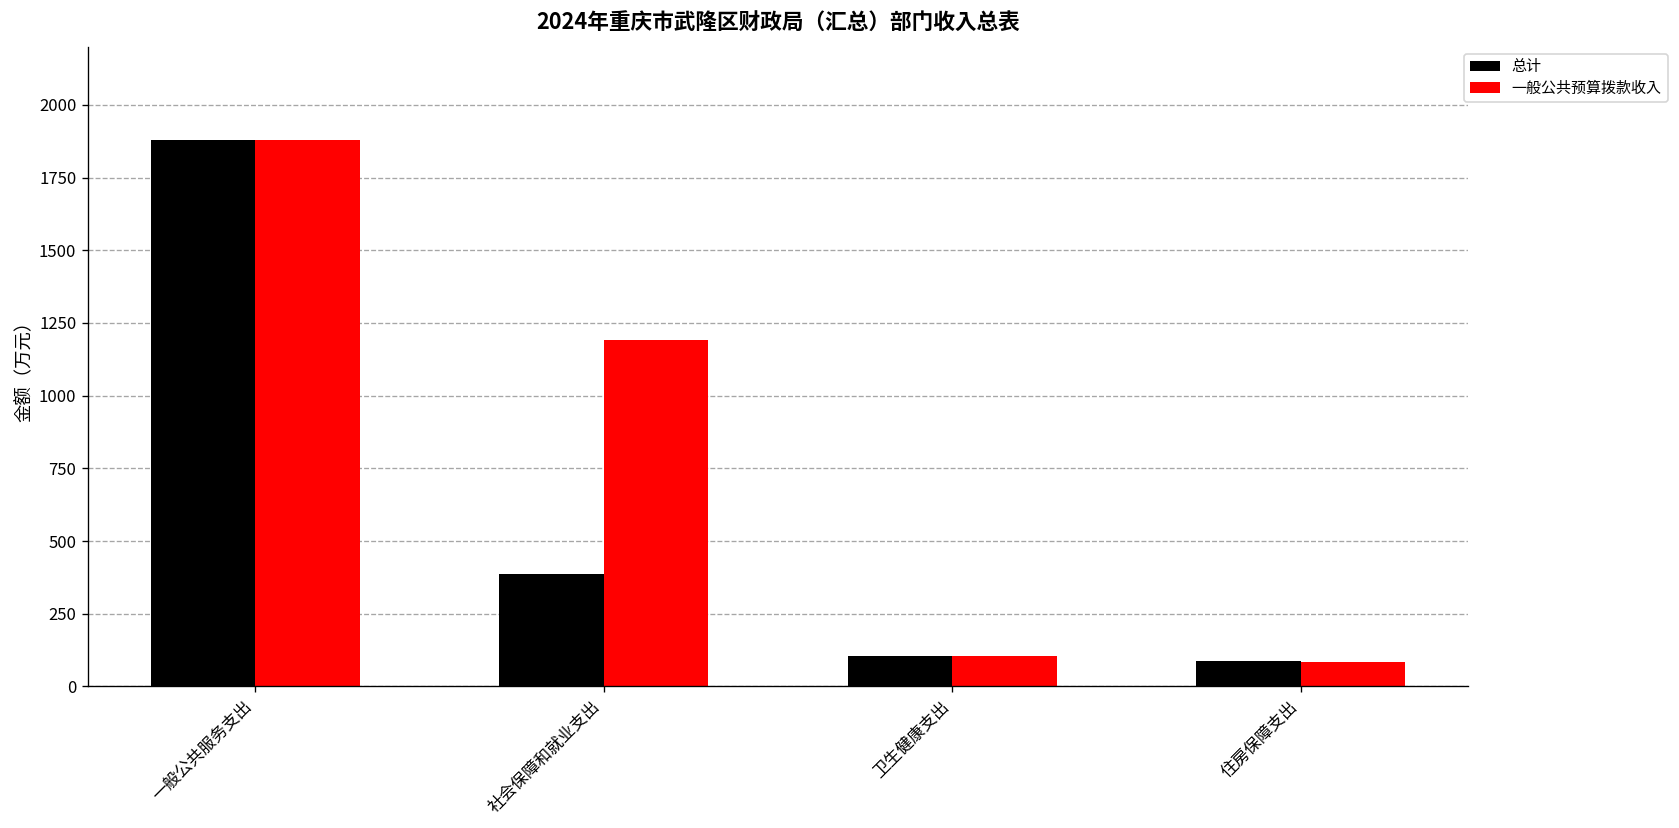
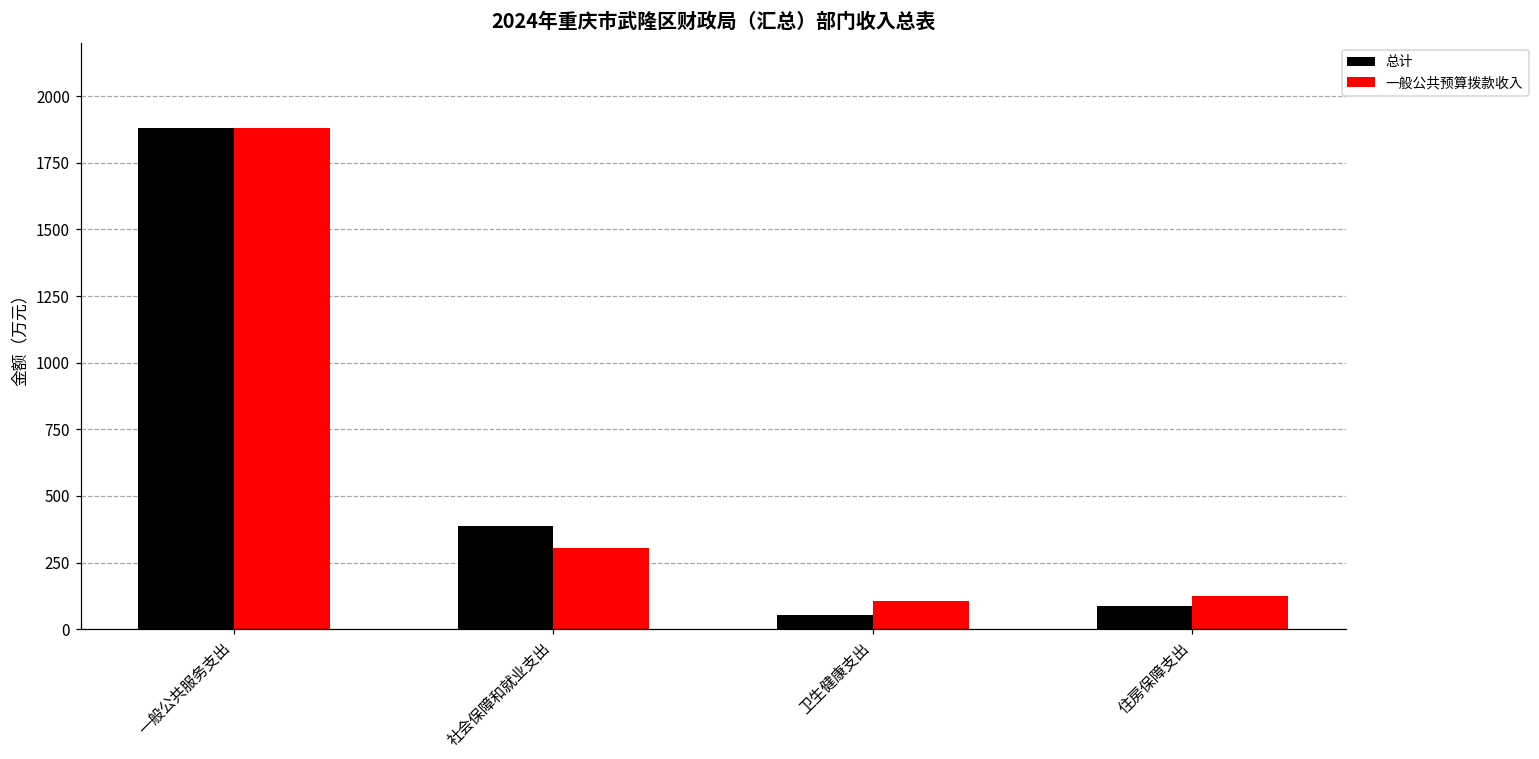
一般公共预算拨款收入, 社会保障和就业支出: 1190 -> 310
总计, 卫生健康支出: 110 -> 50
一般公共预算拨款收入, 住房保障支出: 80 -> 120
